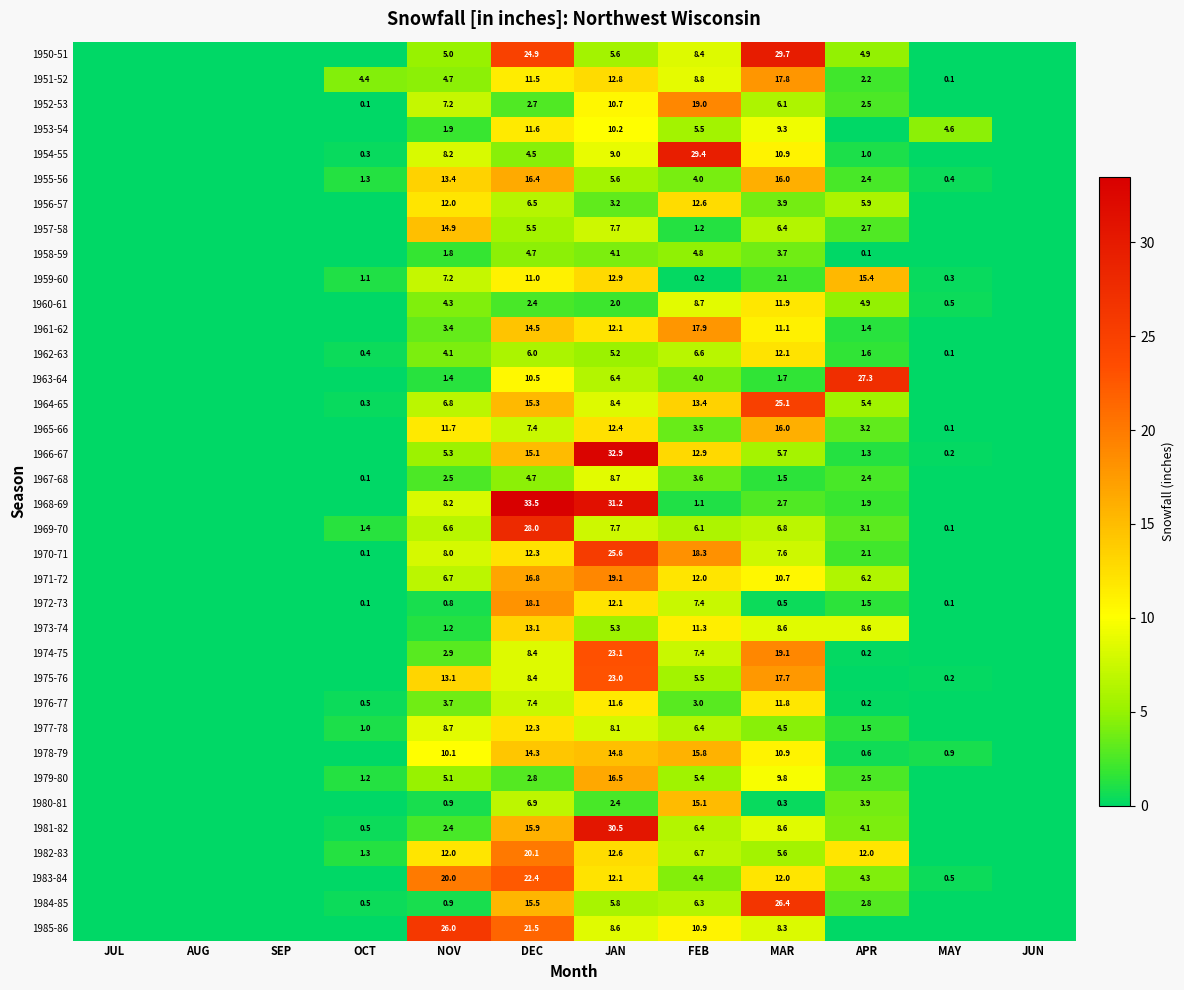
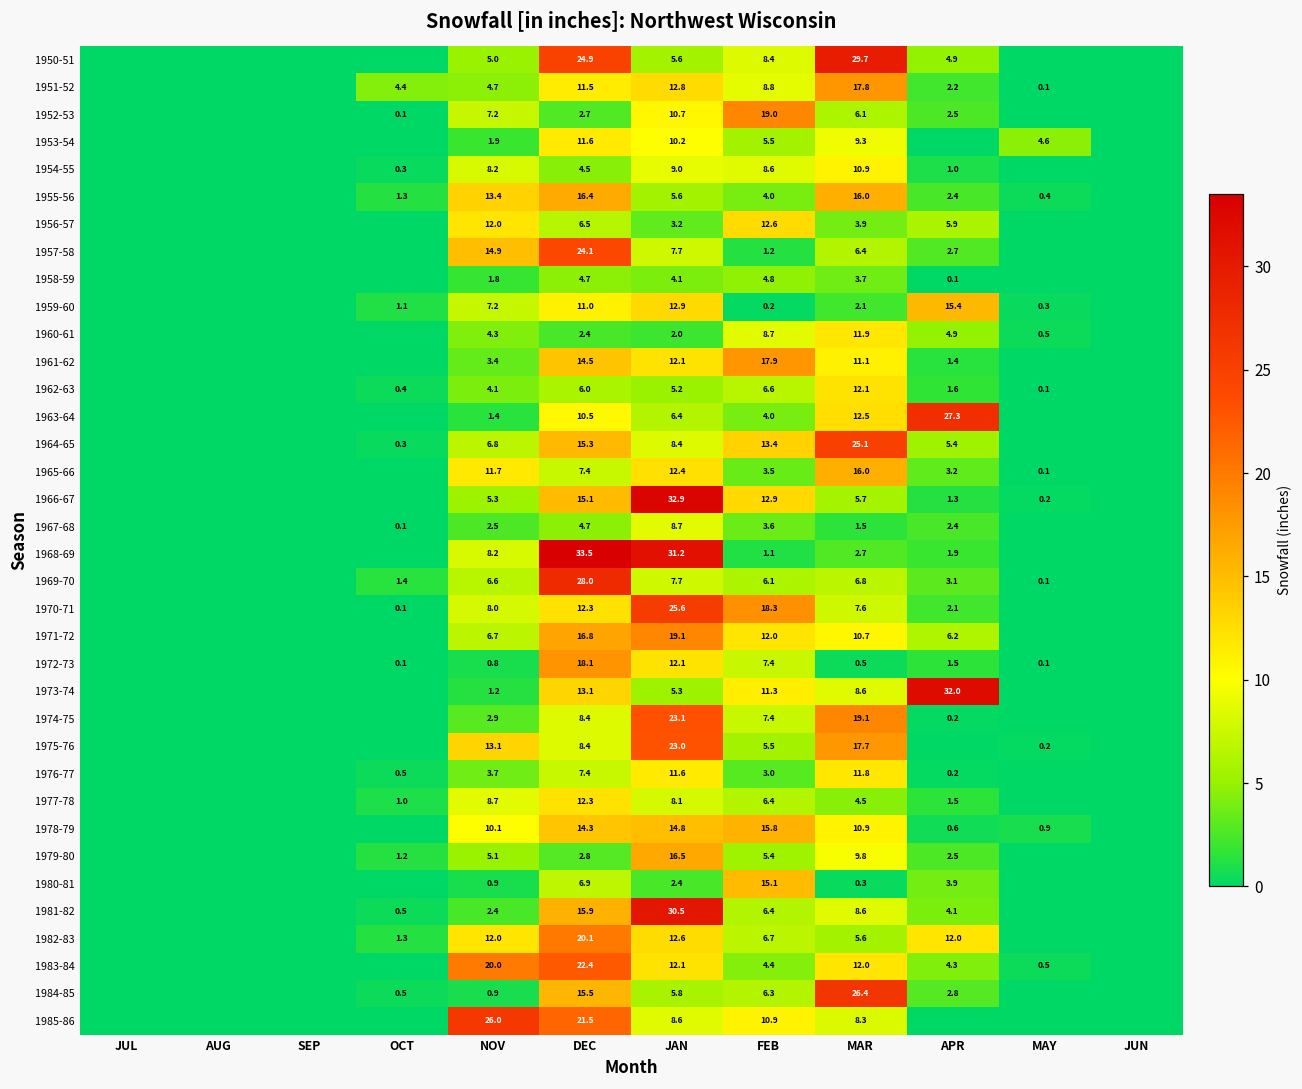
1954-55, FEB: 29.4 -> 8.6
1957-58, DEC: 5.5 -> 24.1
1963-64, MAR: 1.7 -> 12.5
1973-74, APR: 8.6 -> 32.0
